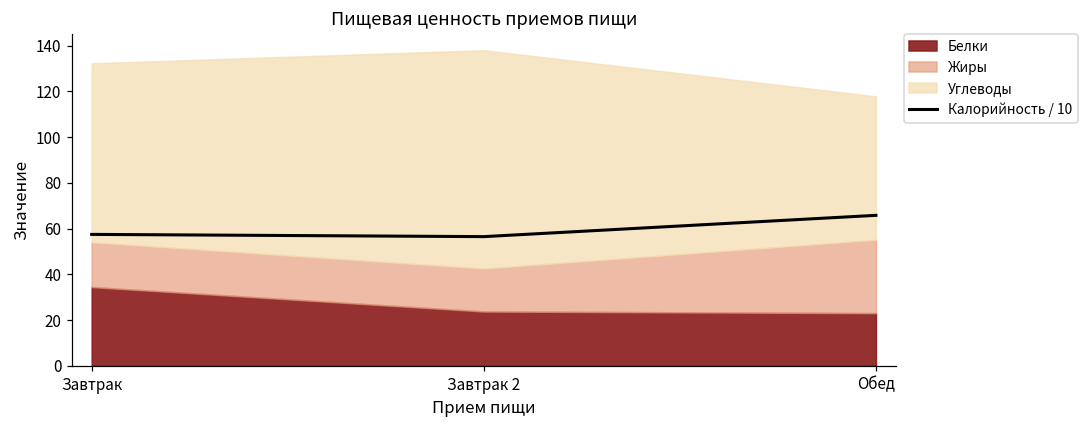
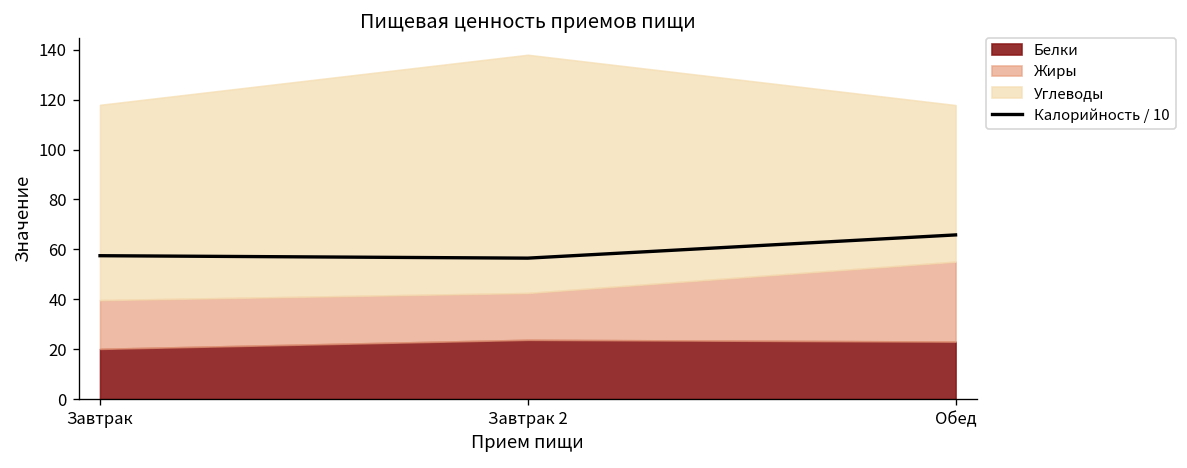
Белки, Завтрак: 34 -> 20
